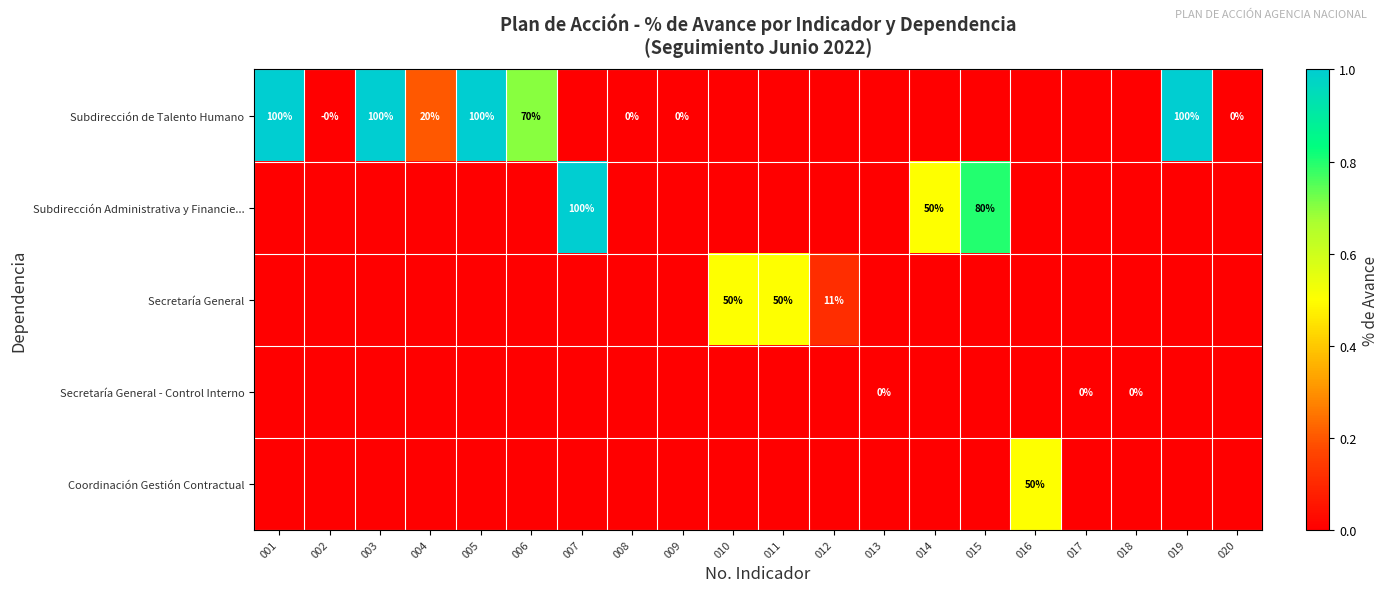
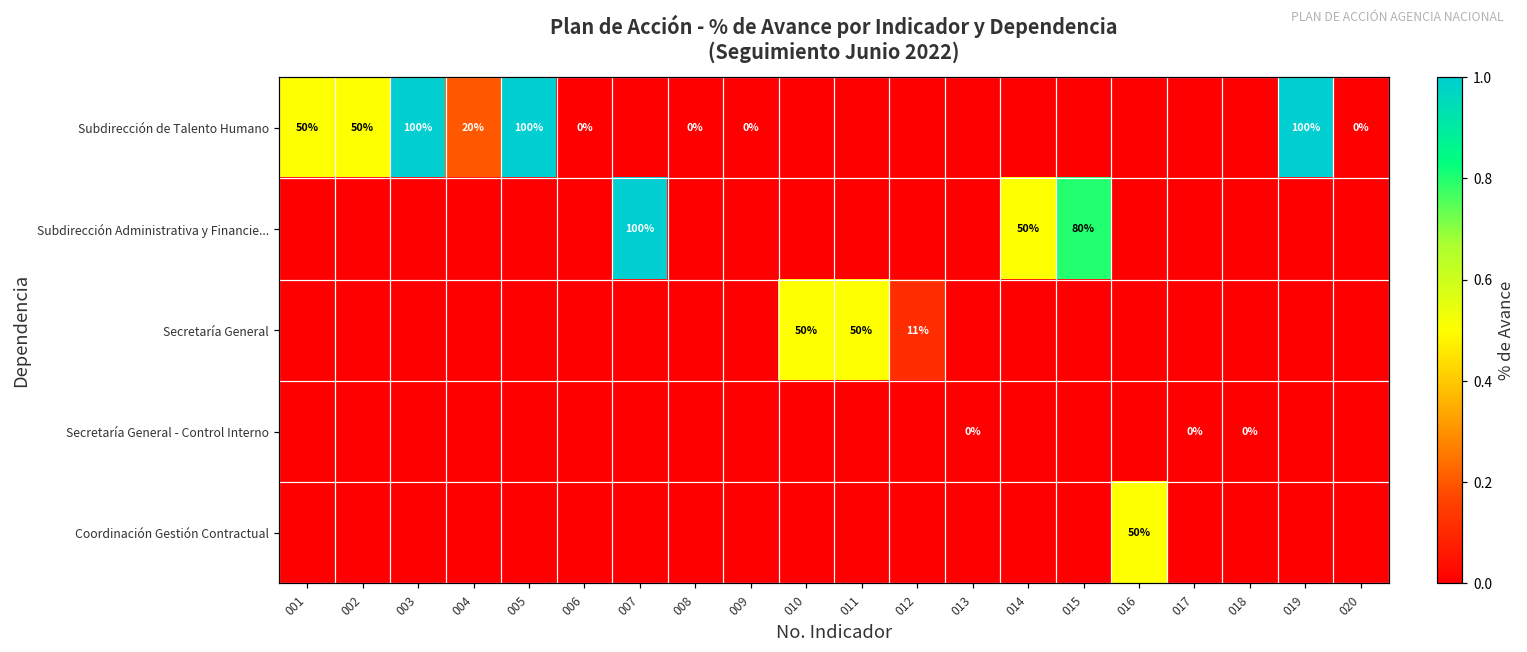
Subdirección de Talento Humano, 001: 100% -> 50%
Subdirección de Talento Humano, 002: -0% -> 50%
Subdirección de Talento Humano, 006: 70% -> 0%
